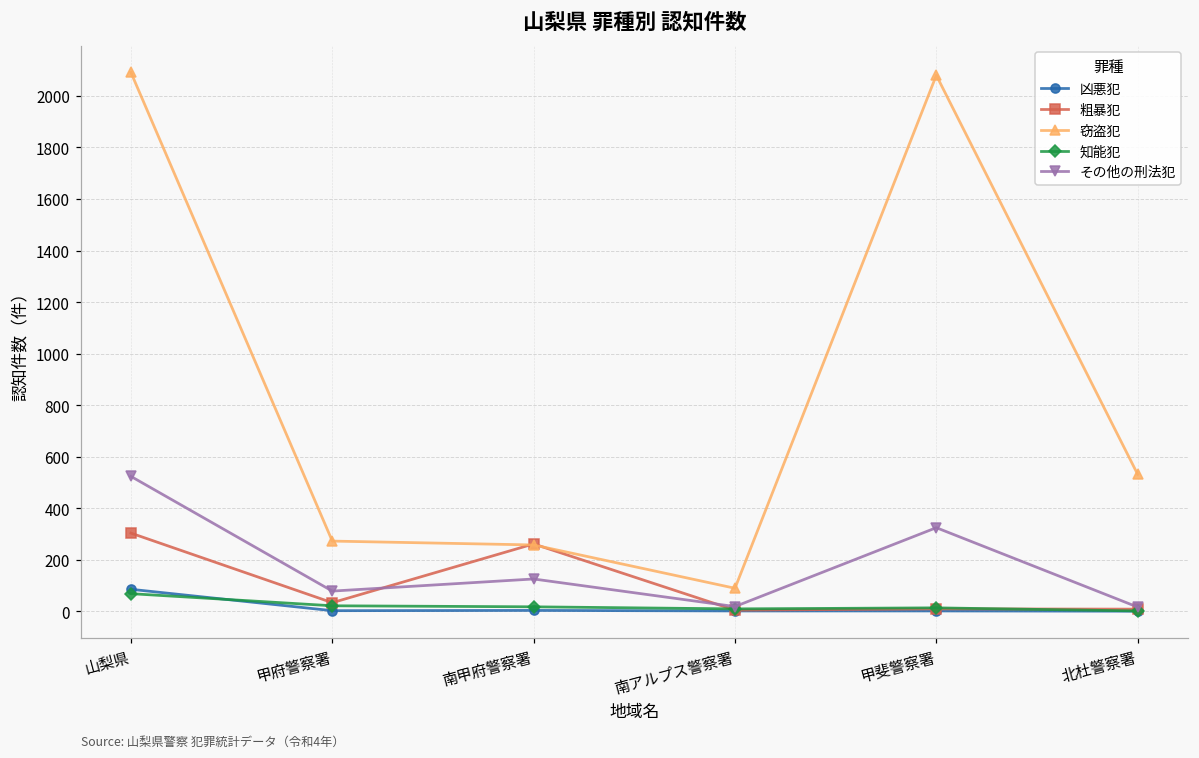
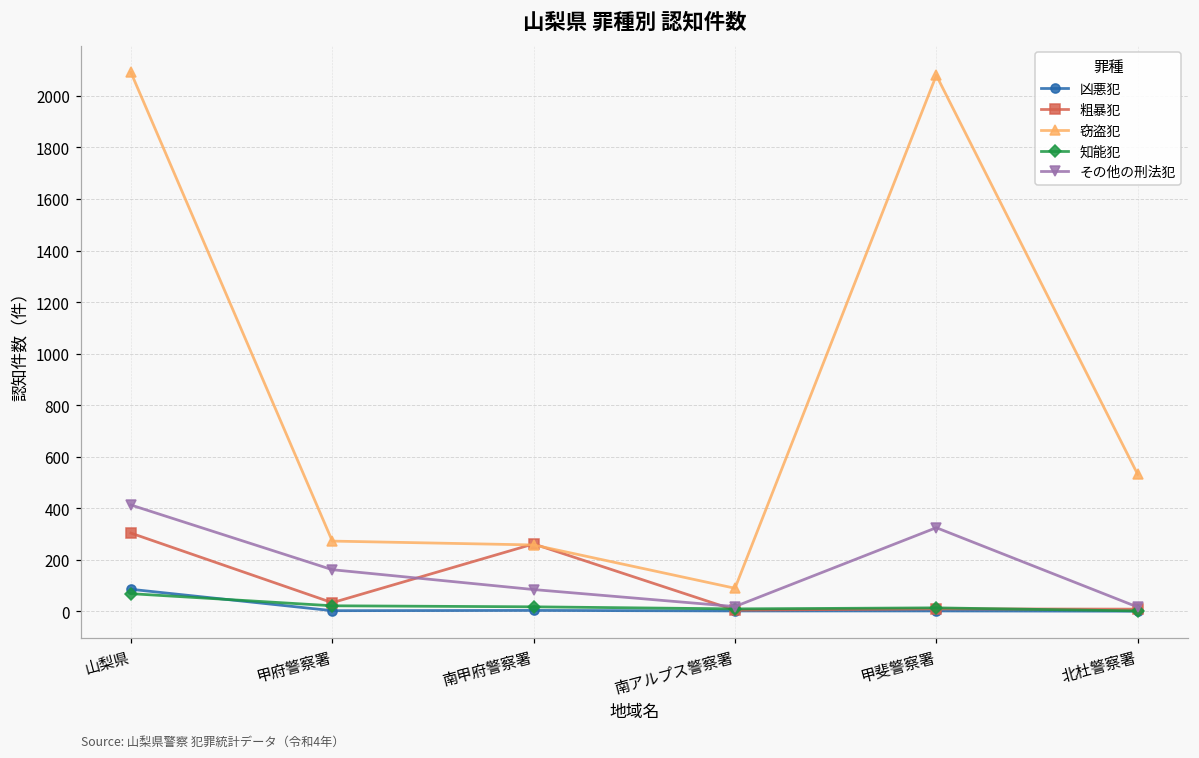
その他の刑法犯, 山梨県: 520 -> 410
その他の刑法犯, 甲府警察署: 80 -> 160
その他の刑法犯, 南甲府警察署: 130 -> 90
